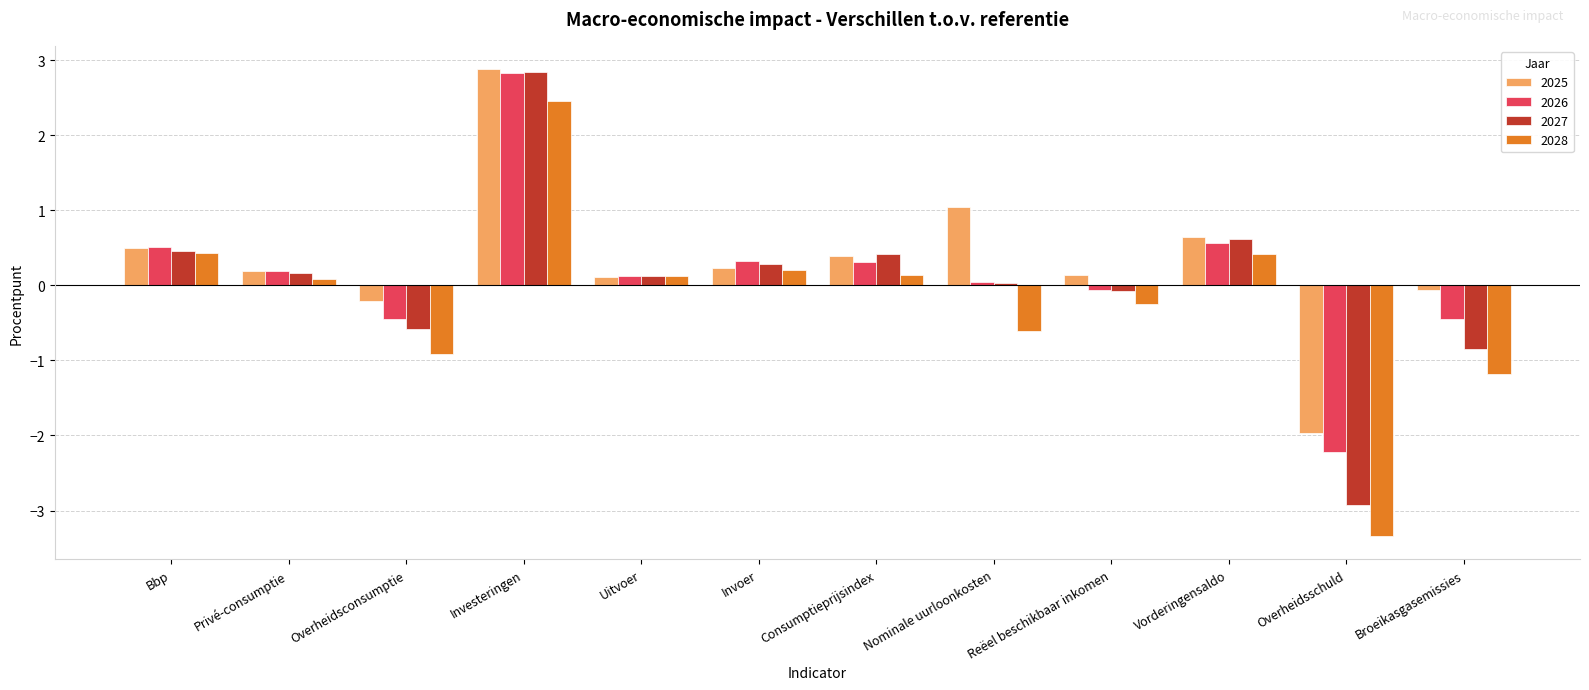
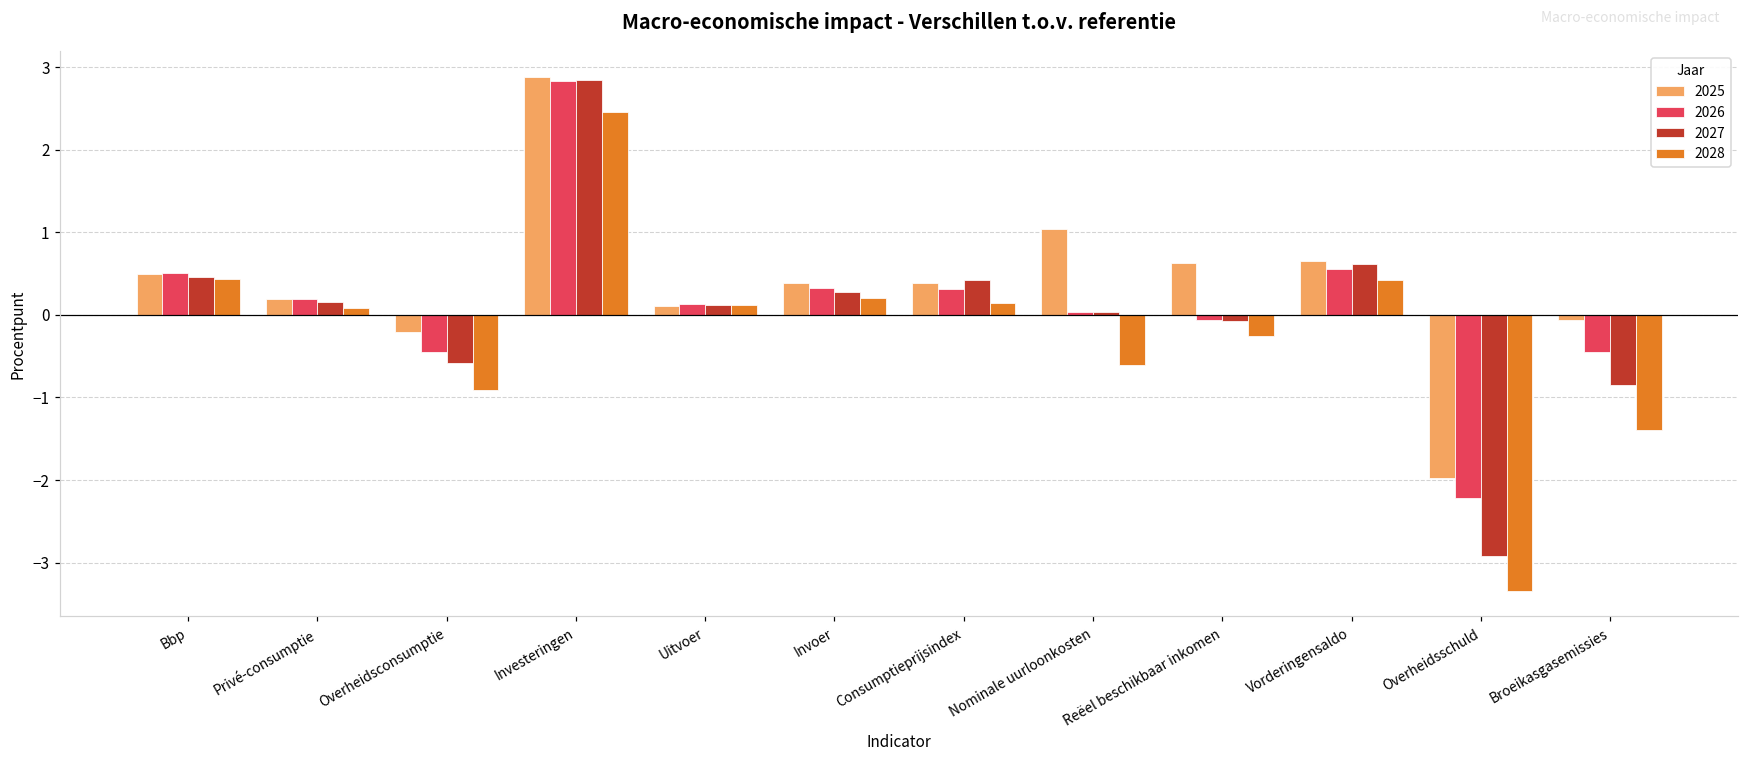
2025, Invoer: 0.2 -> 0.4
2025, Reëel beschikbaar inkomen: 0.1 -> 0.6
2028, Broeikasgasemissies: -1.2 -> -1.4
